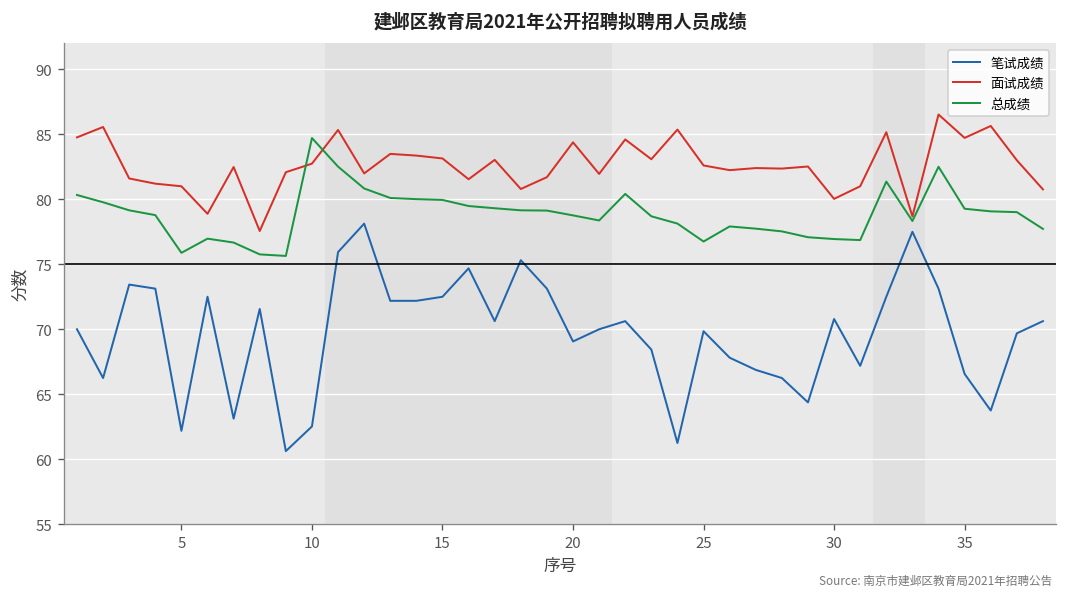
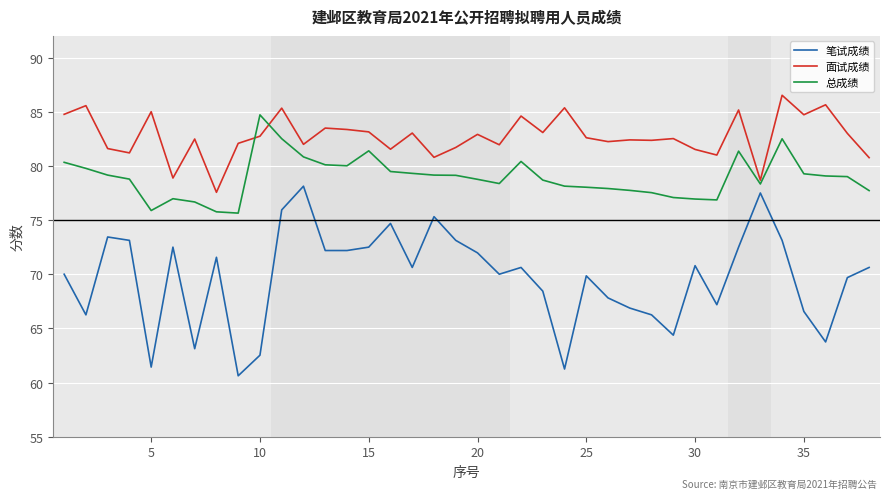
笔试成绩, 5: 62.2 -> 61.4
面试成绩, 5: 81 -> 85
总成绩, 15: 80.0 -> 81.4
笔试成绩, 20: 69.1 -> 72.0
面试成绩, 20: 84.4 -> 82.9
总成绩, 25: 76.8 -> 78.0
面试成绩, 30: 80.0 -> 81.5
